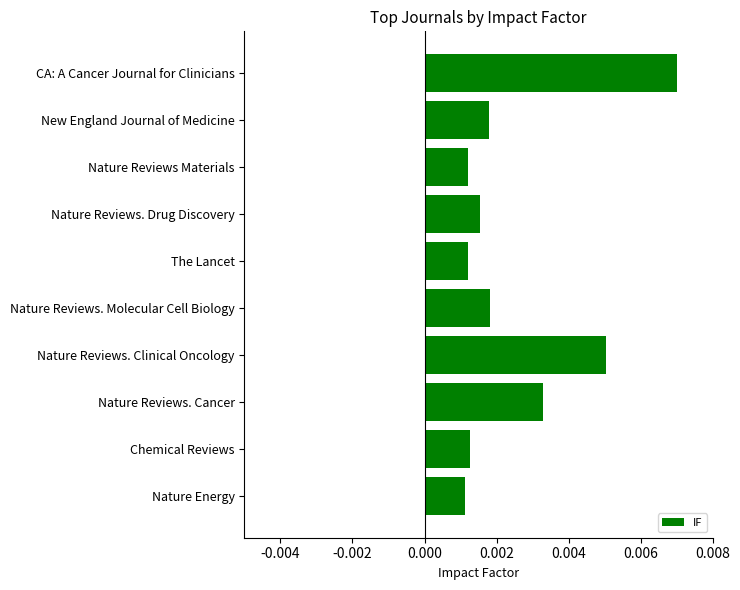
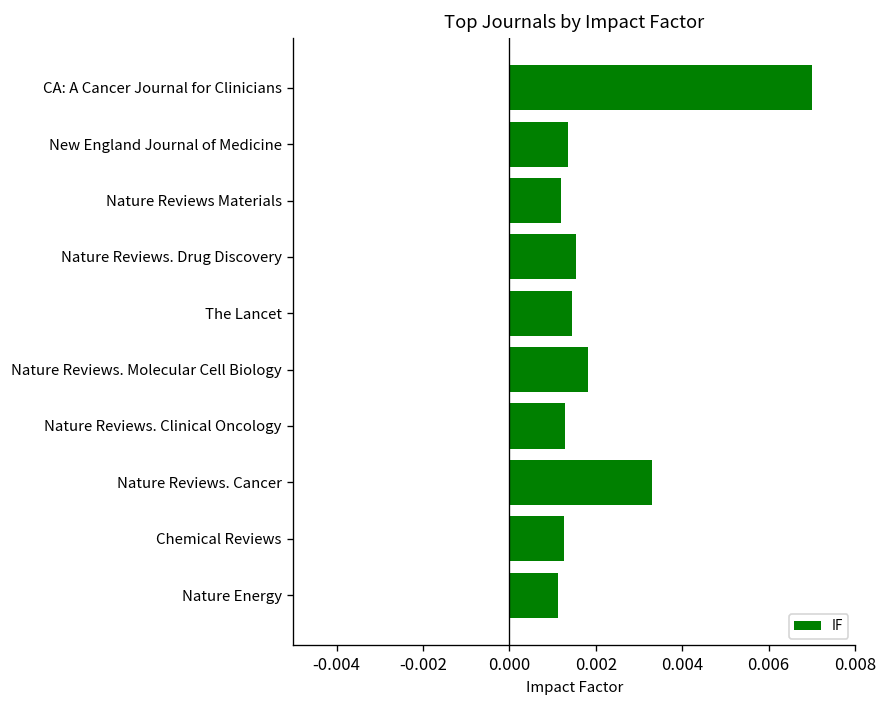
New England Journal of Medicine: 0.0018 -> 0.0013
The Lancet: 0.0012 -> 0.0014
Nature Reviews. Clinical Oncology: 0.0050 -> 0.0013
